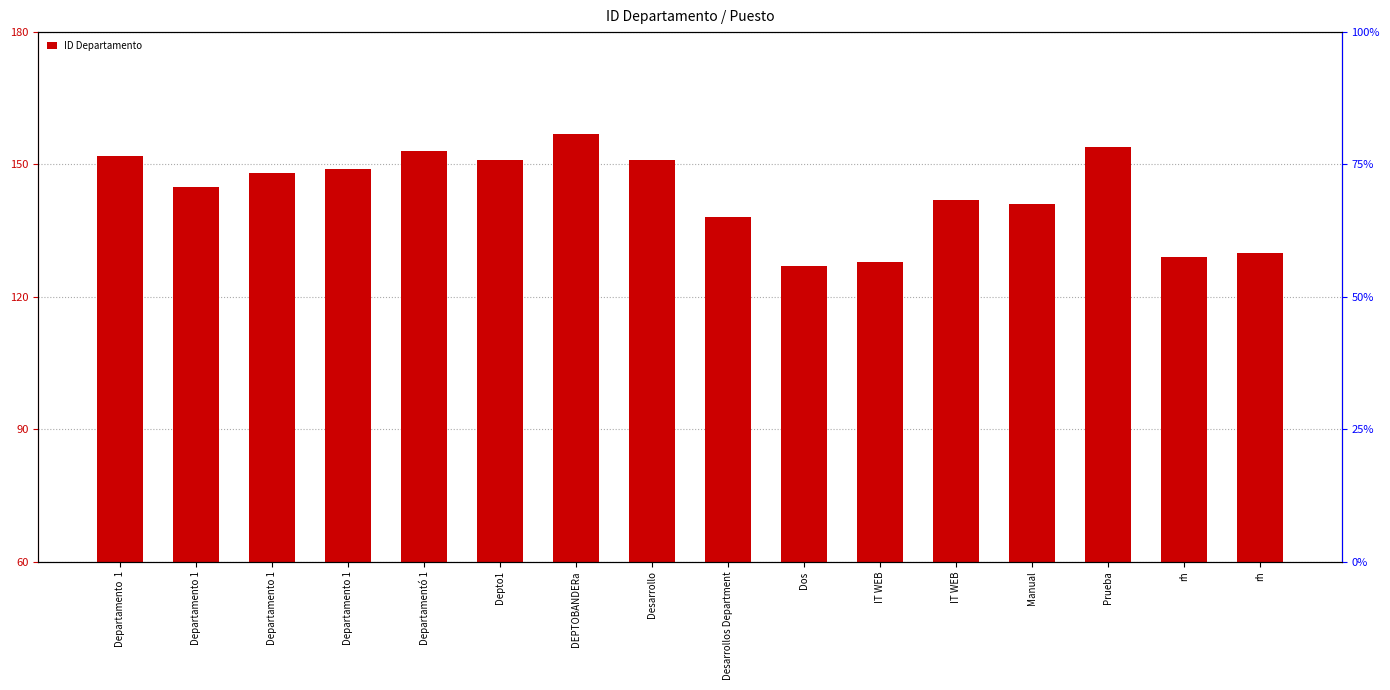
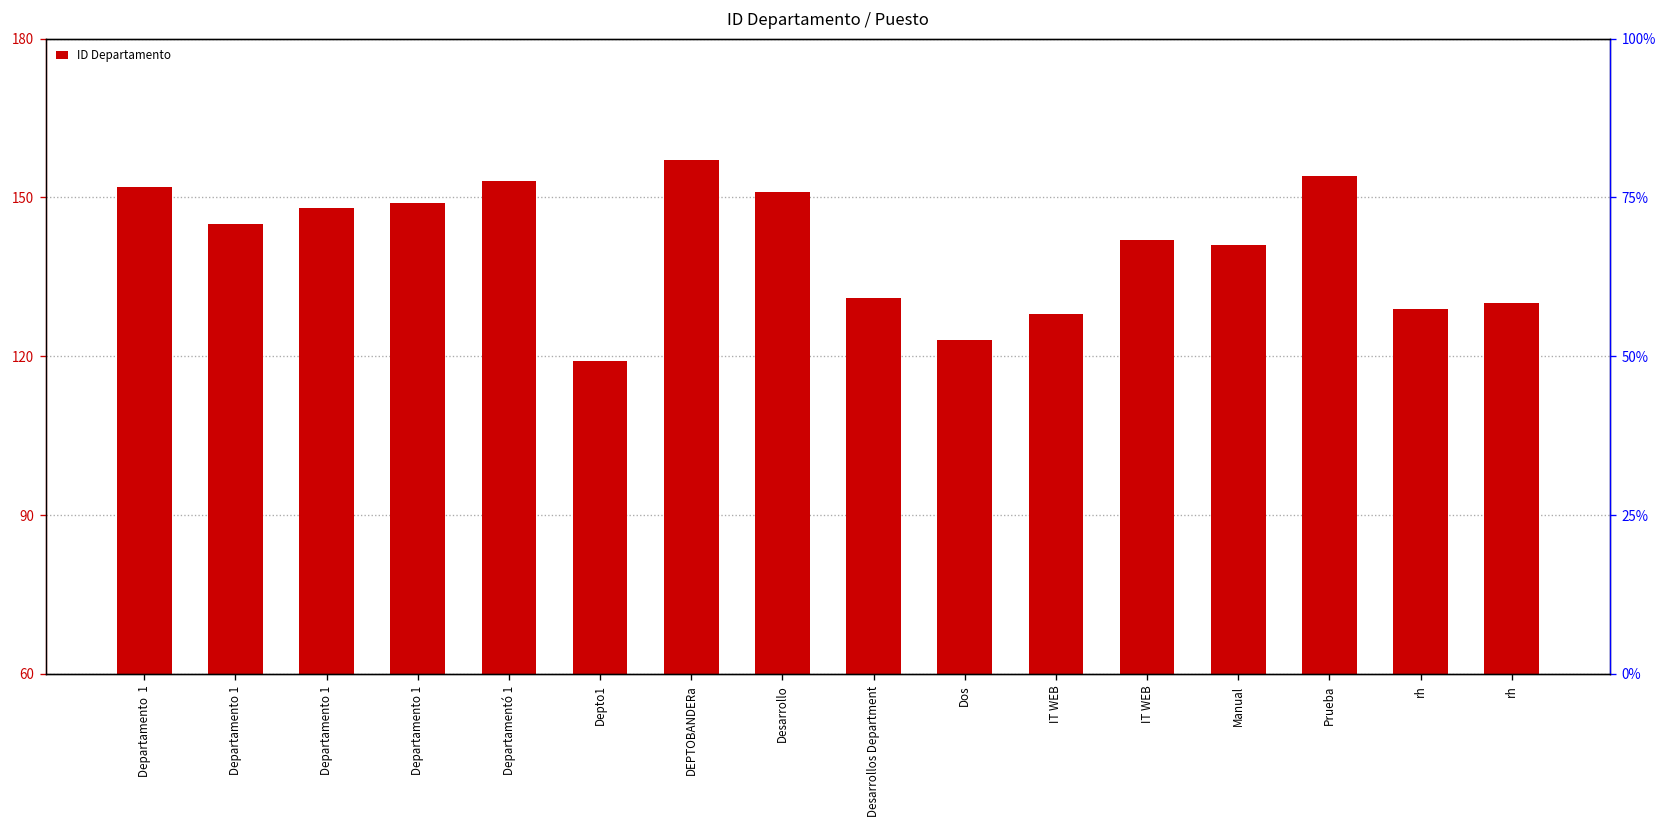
Depto1: 151 -> 119
Desarrollos Department: 138 -> 131
Dos: 127 -> 123
